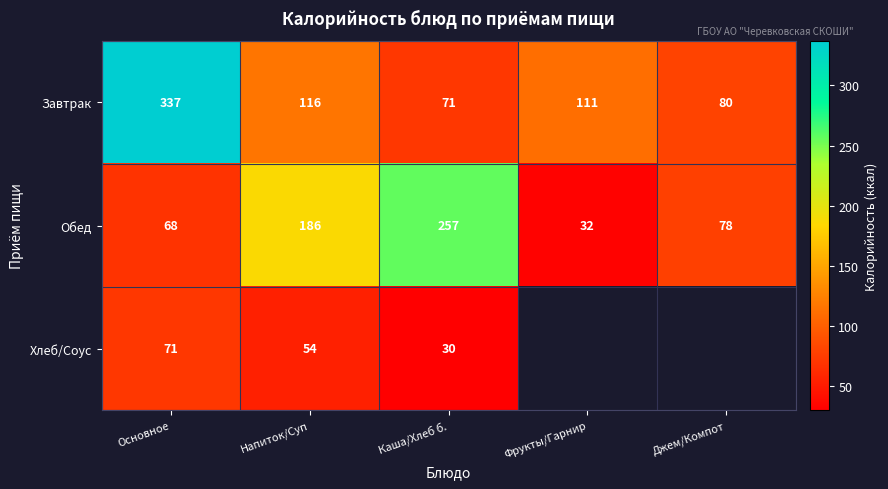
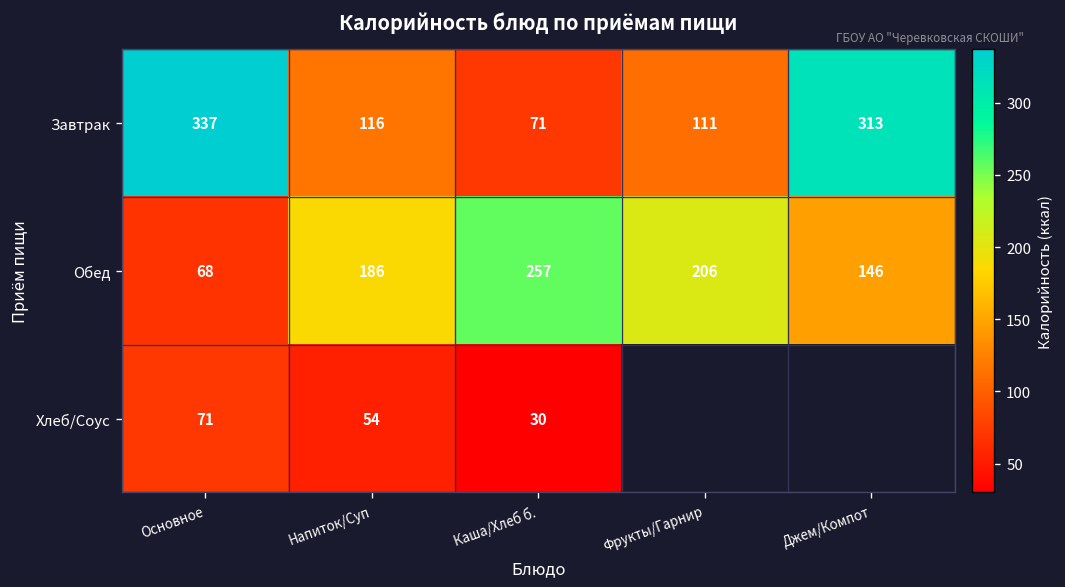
Завтрак, Джем/Компот: 80 -> 313
Обед, Фрукты/Гарнир: 32 -> 206
Обед, Джем/Компот: 78 -> 146
